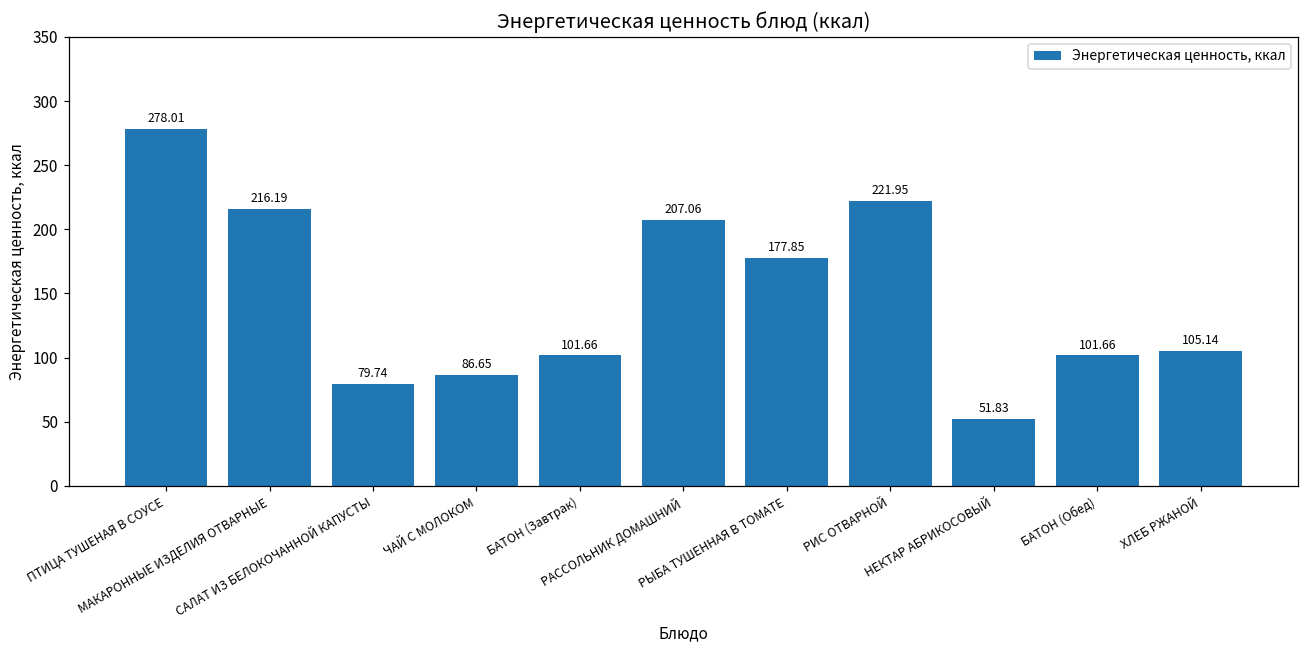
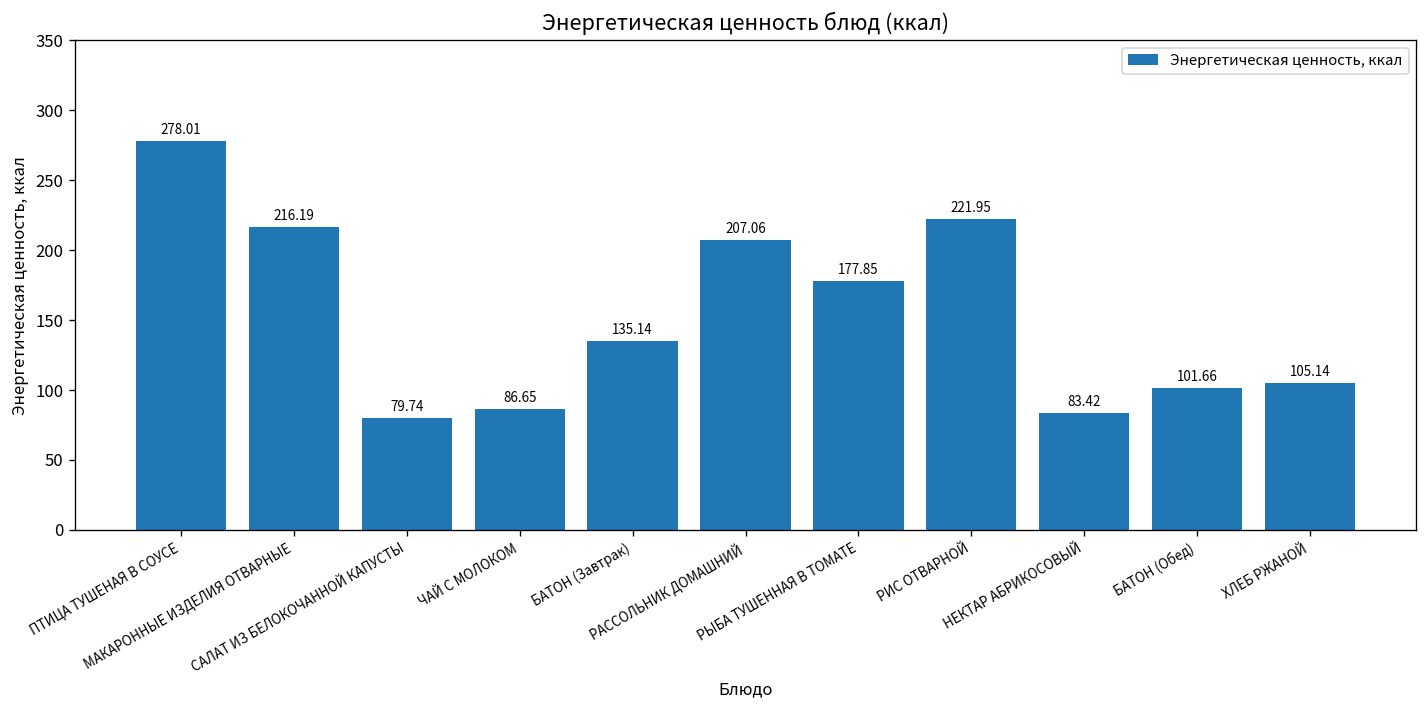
БАТОН (Завтрак): 101.66 -> 135.14
НЕКТАР АБРИКОСОВЫЙ: 51.83 -> 83.42
